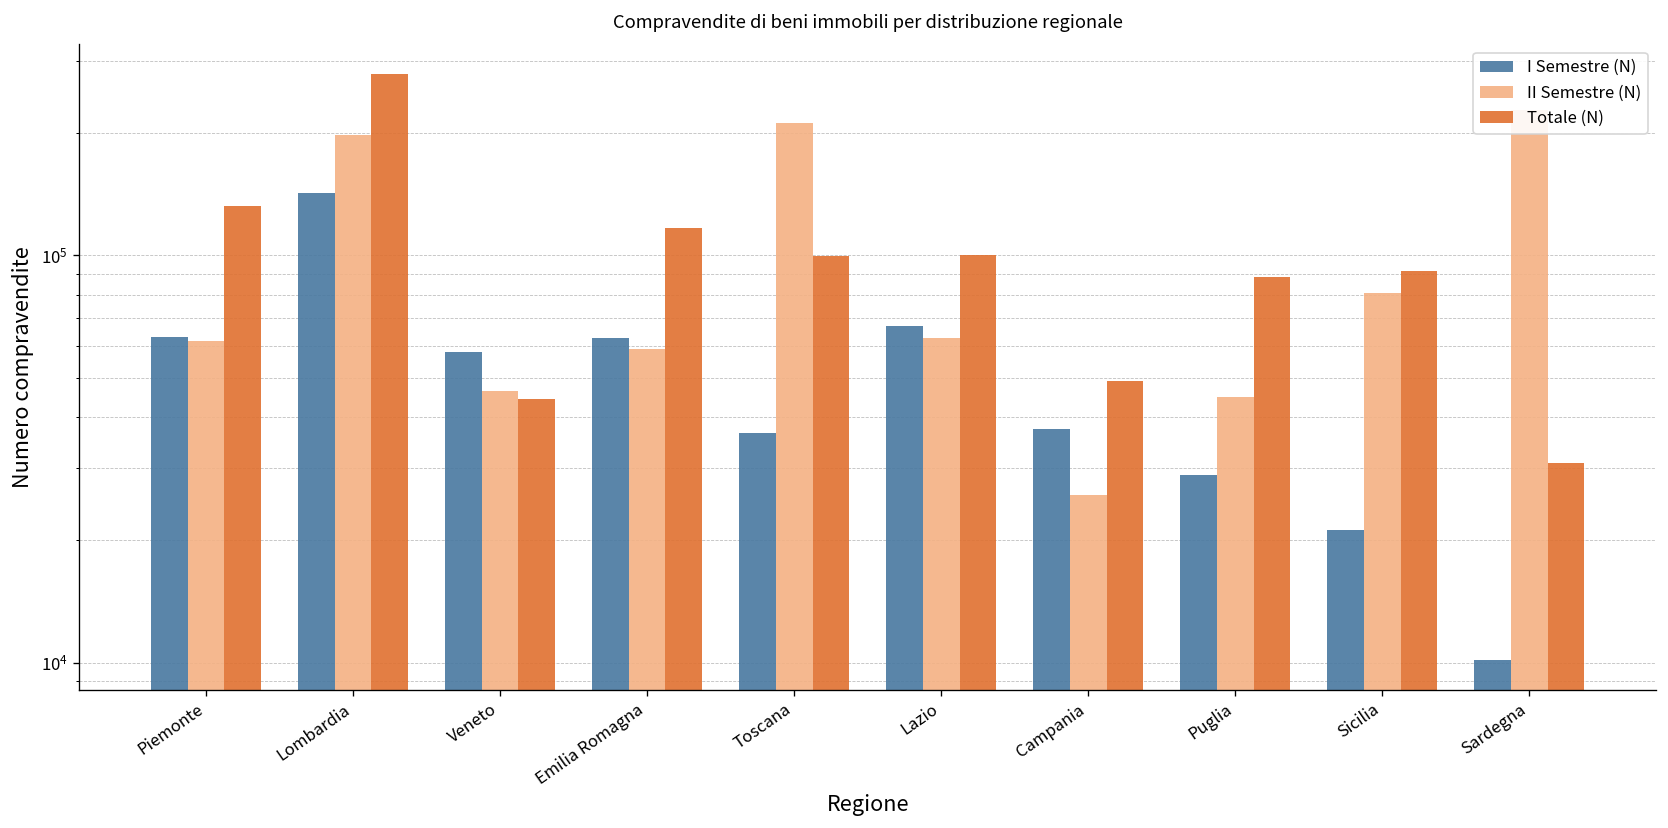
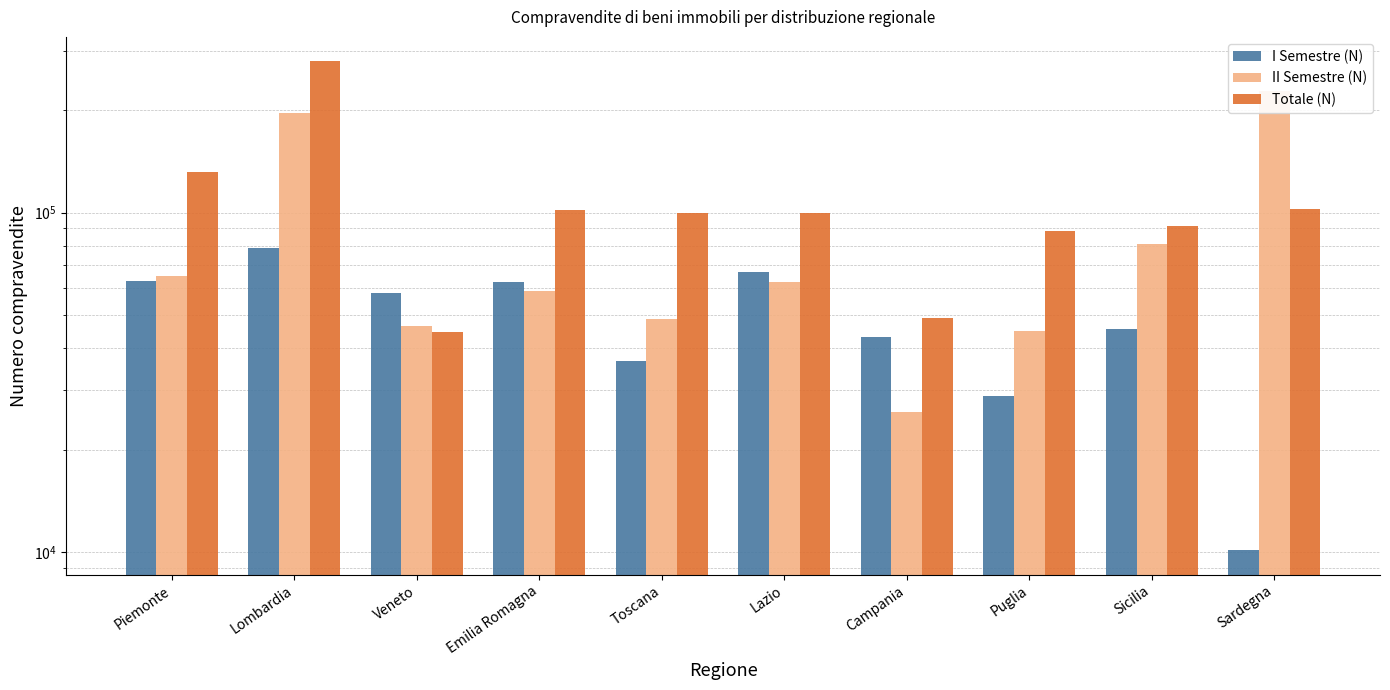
II Semestre (N), Piemonte: 62000 -> 65000
I Semestre (N), Lombardia: 142000 -> 79000
Totale (N), Emilia Romagna: 117000 -> 102000
II Semestre (N), Toscana: 210000 -> 49000
I Semestre (N), Campania: 37000 -> 43000
I Semestre (N), Sicilia: 21000 -> 45000
Totale (N), Sardegna: 31000 -> 103000
